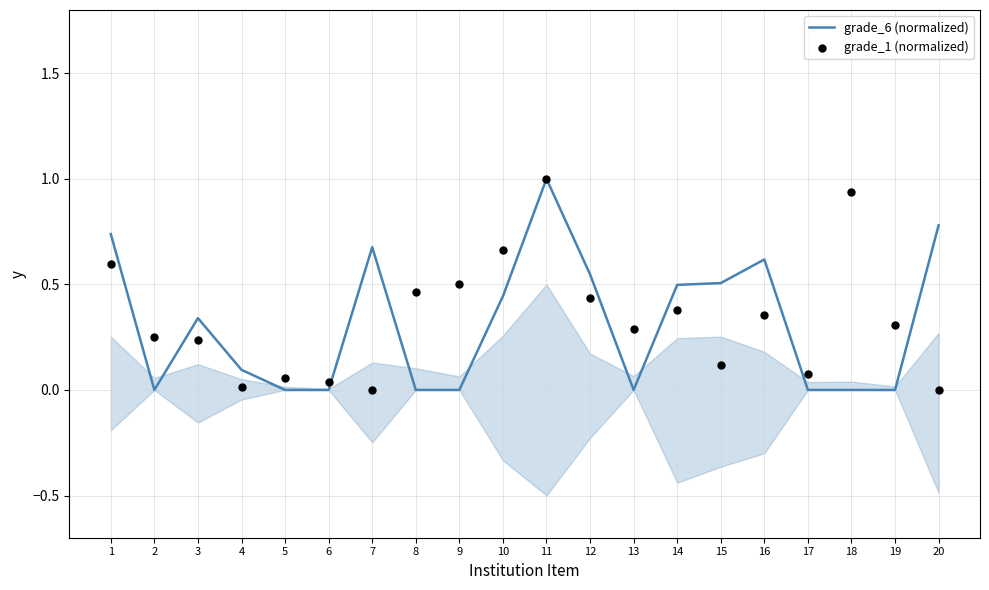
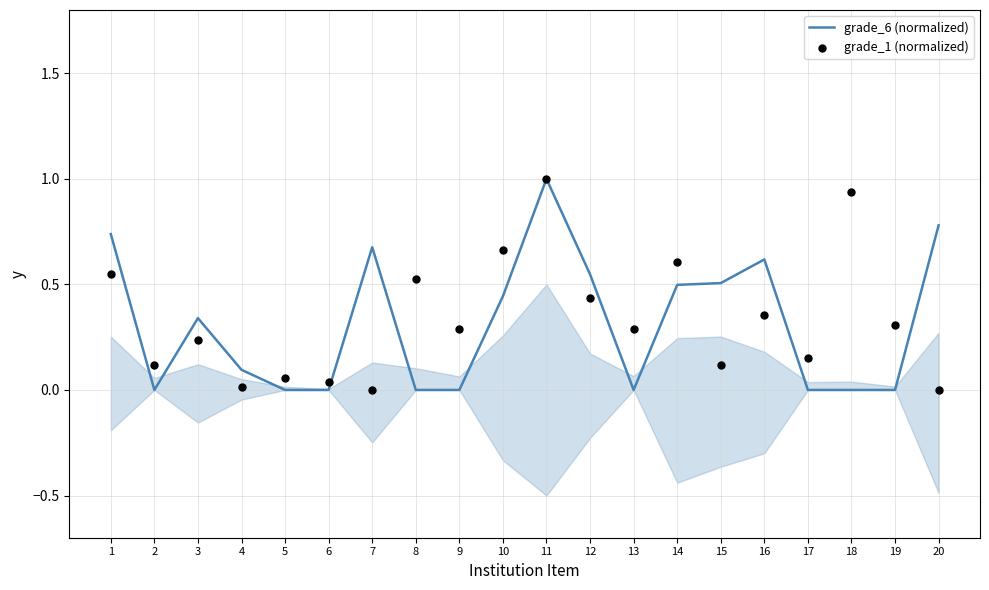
grade_1 (normalized), 1: 0.60 -> 0.55
grade_1 (normalized), 2: 0.25 -> 0.12
grade_1 (normalized), 8: 0.46 -> 0.53
grade_1 (normalized), 9: 0.50 -> 0.29
grade_1 (normalized), 14: 0.38 -> 0.61
grade_1 (normalized), 17: 0.07 -> 0.15
